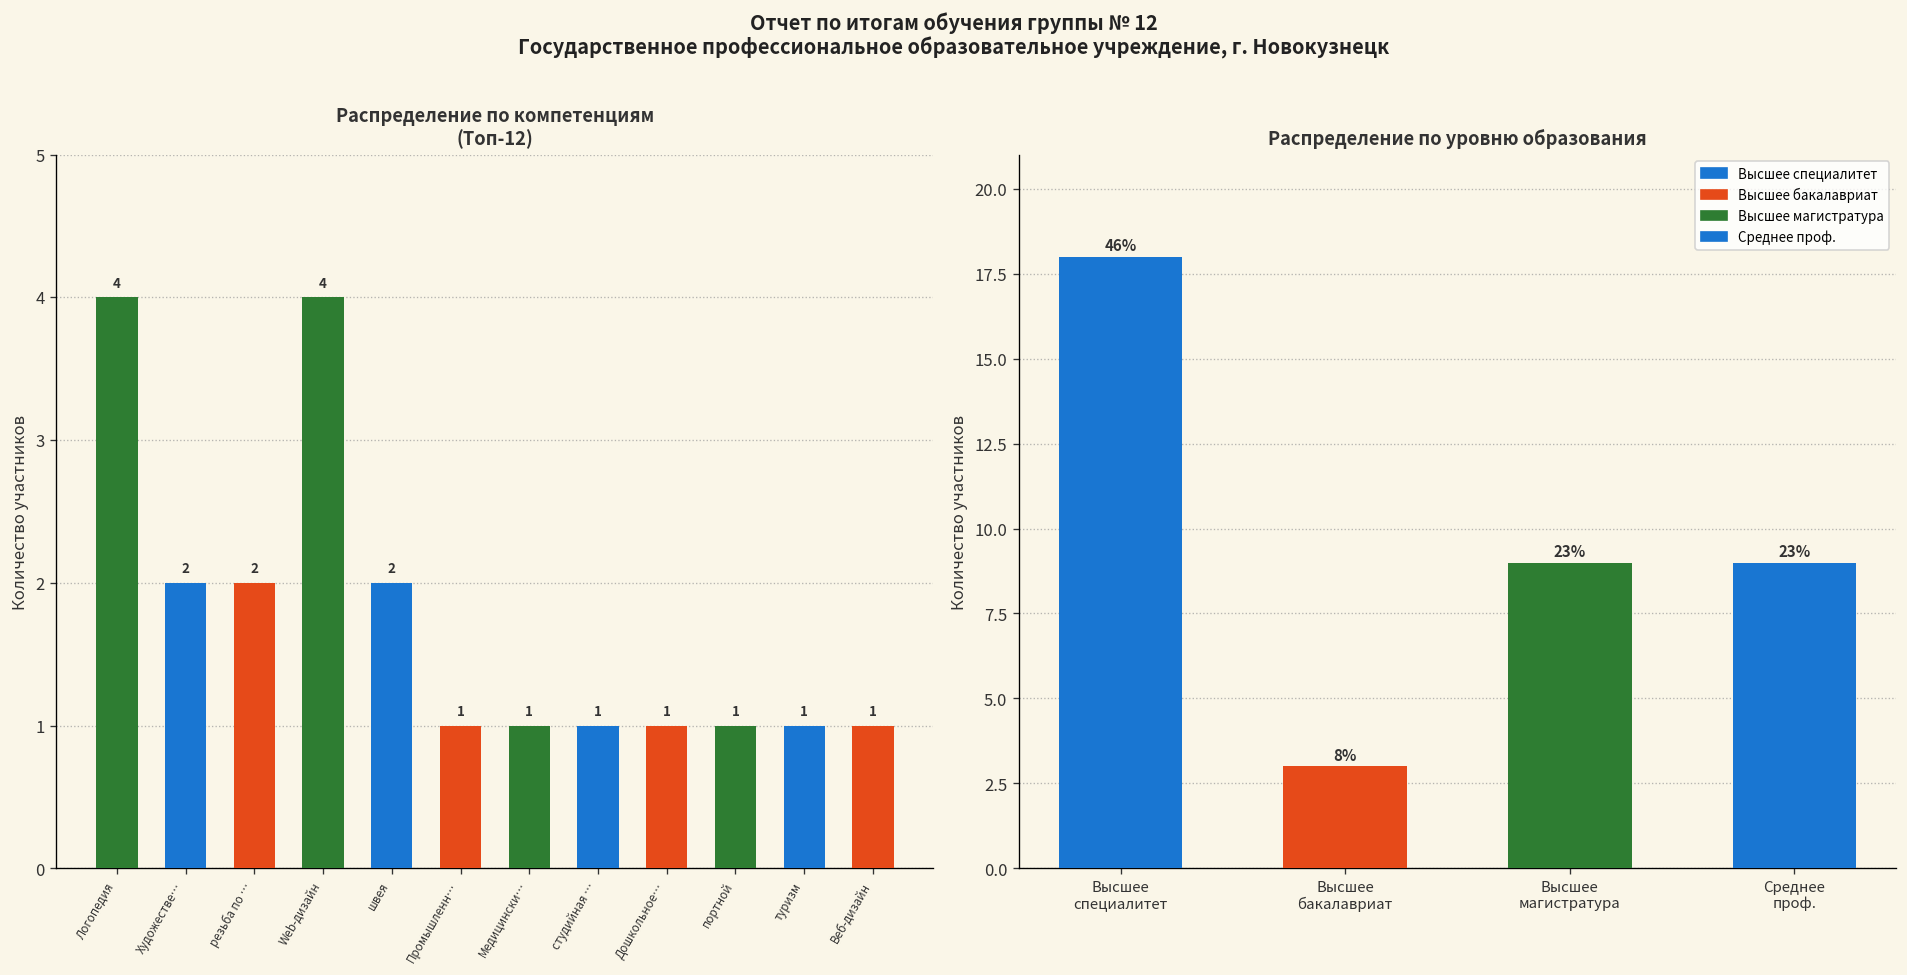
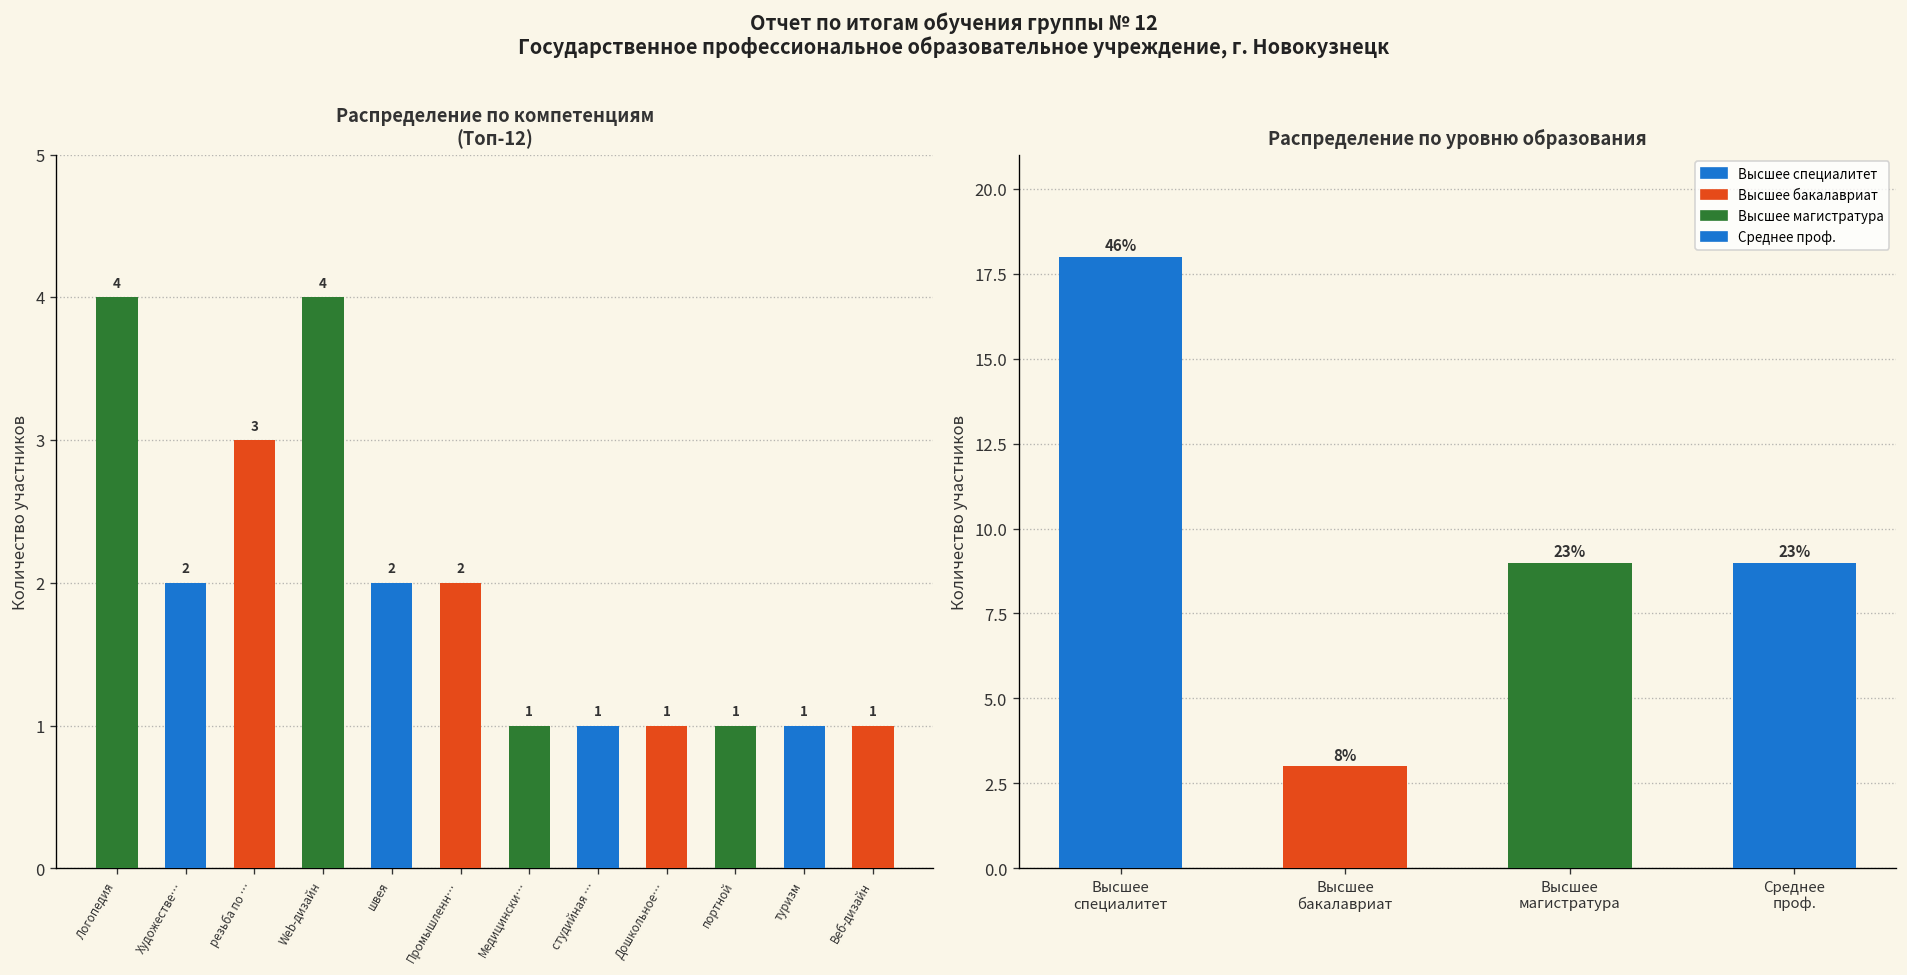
Распределение по компетенциям (Топ-12), резьба по …: 2 -> 3
Распределение по компетенциям (Топ-12), Промышленн…: 1 -> 2
